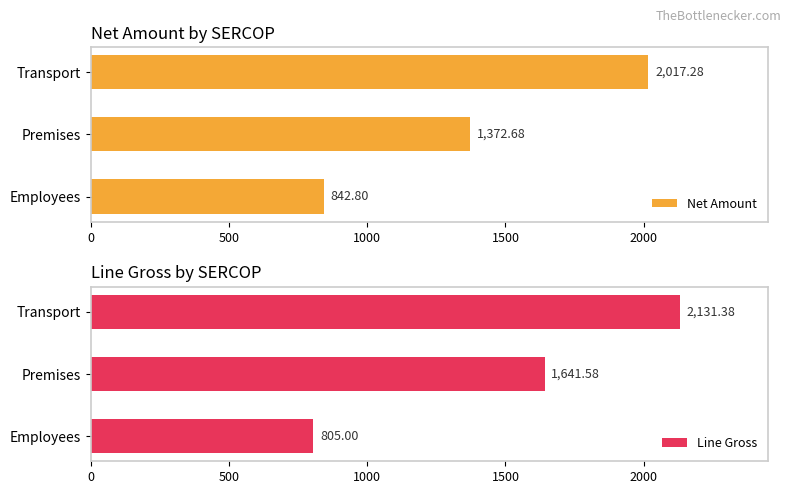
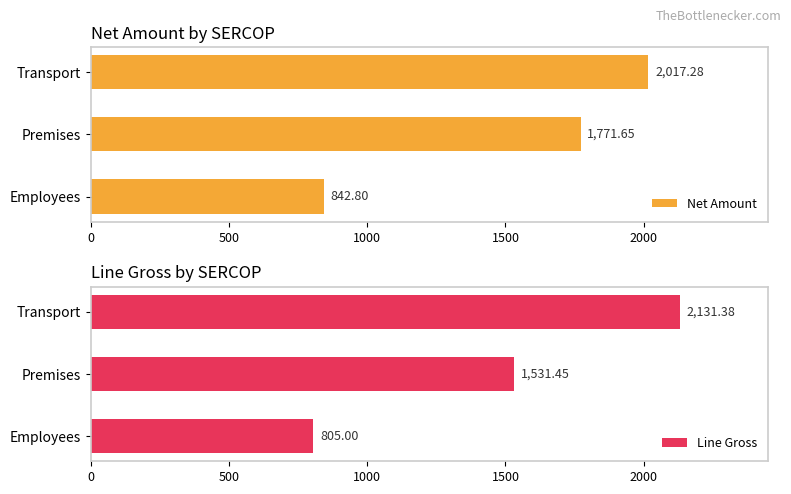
Net Amount by SERCOP, Premises: 1,372.68 -> 1,771.65
Line Gross by SERCOP, Premises: 1,641.58 -> 1,531.45
